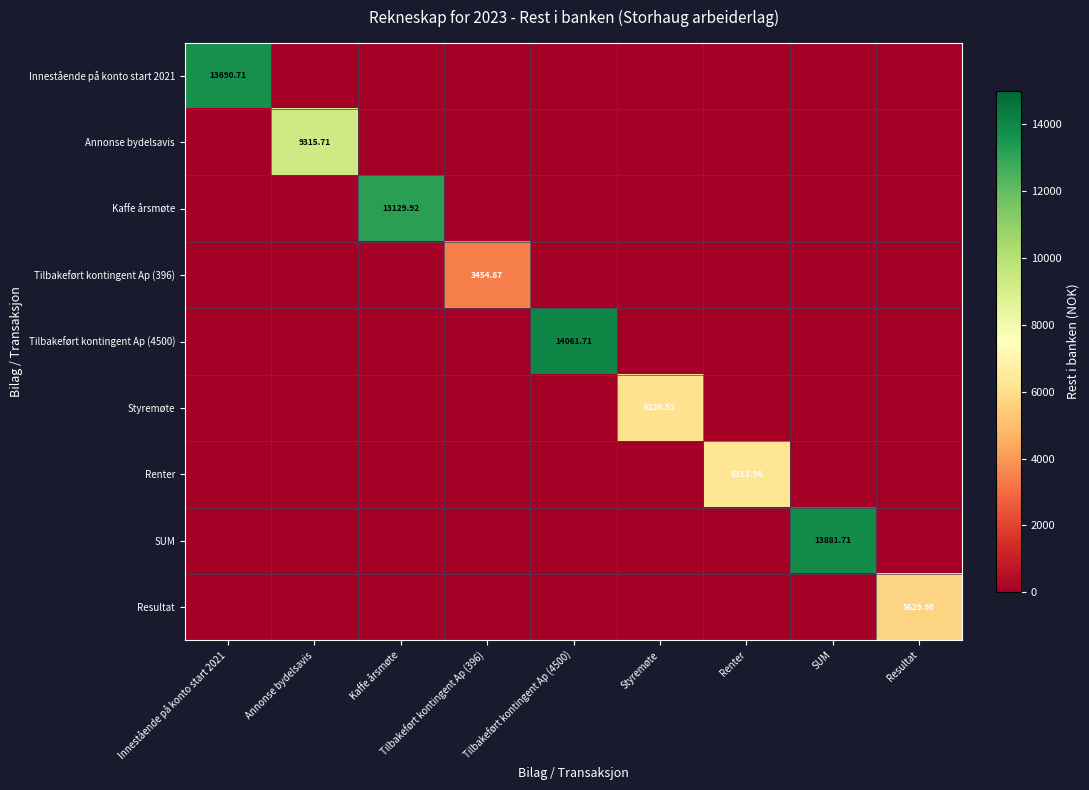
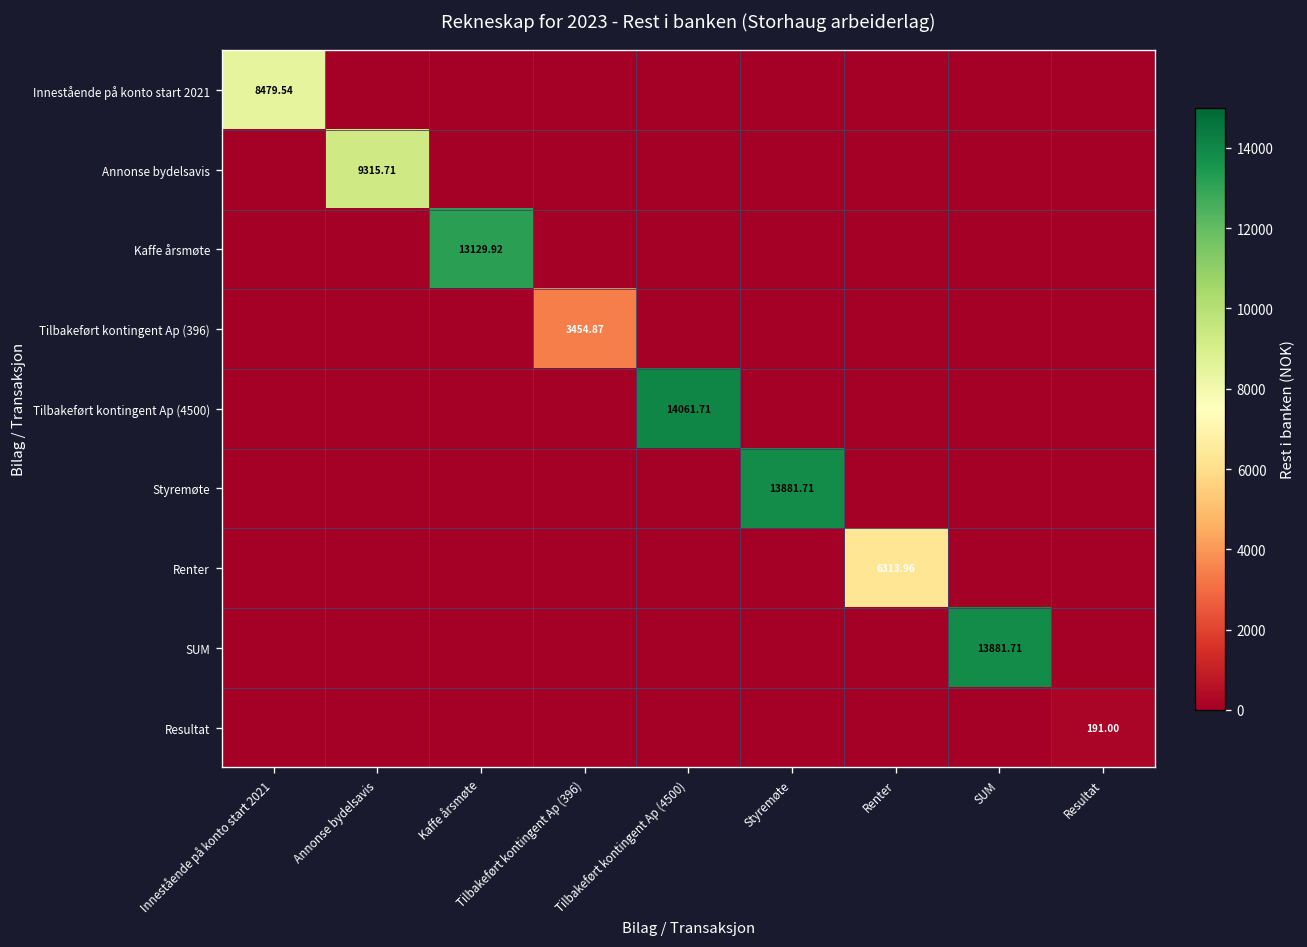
Innestående på konto start 2021, Innestående på konto start 2021: 13690.71 -> 8479.54
Styremøte, Styremøte: 6126.52 -> 13881.71
Resultat, Resultat: 5629.90 -> 191.00
